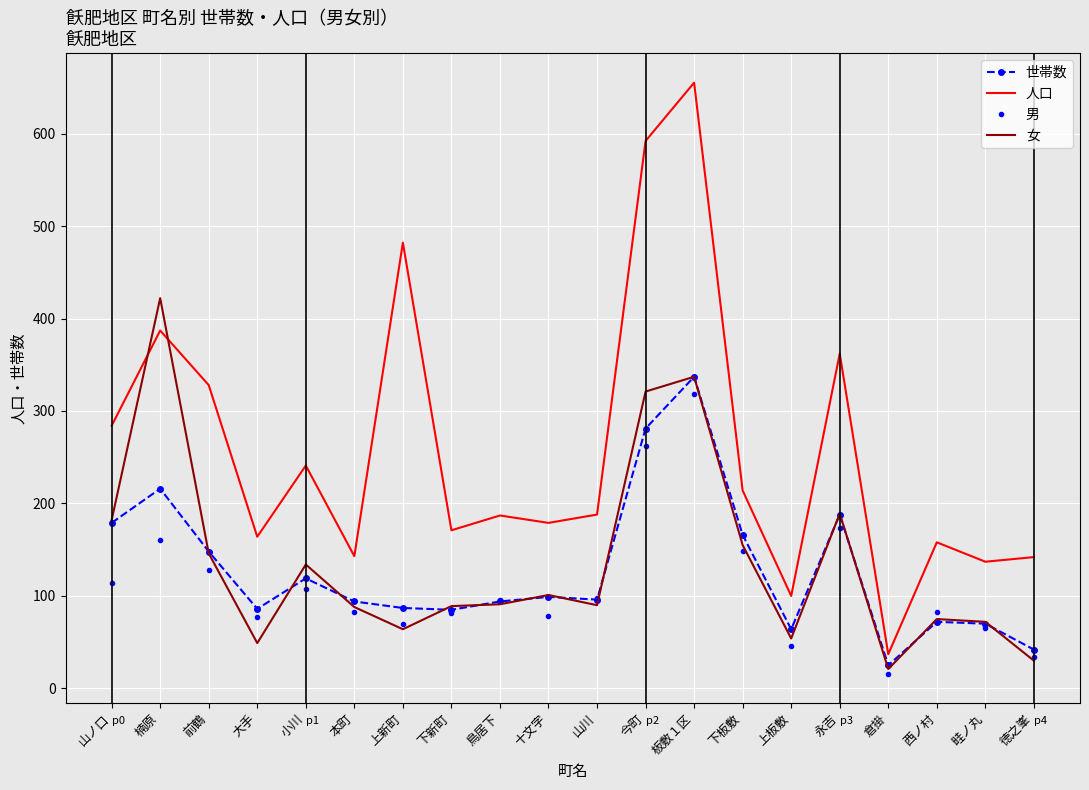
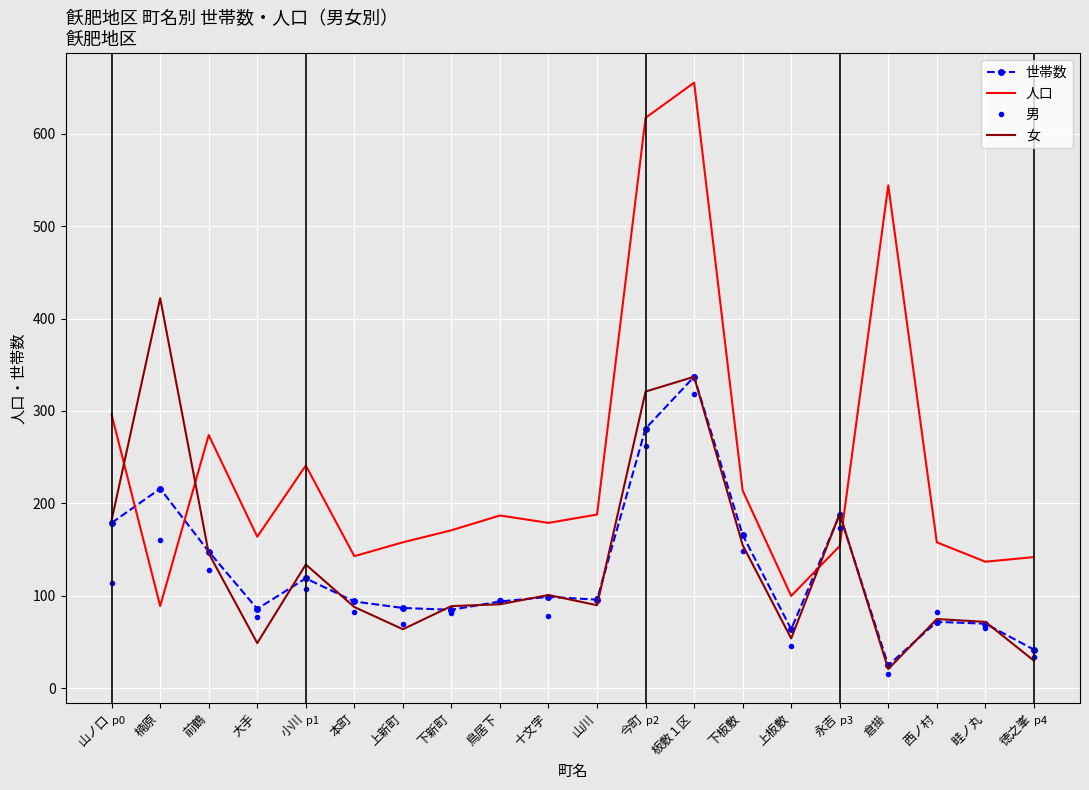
人口, 山ノ口: 280 -> 300
人口, 楠原: 390 -> 90
人口, 前鶴: 330 -> 270
人口, 上新町: 480 -> 160
人口, 今町: 590 -> 620
人口, 永吉: 360 -> 150
人口, 倉掛: 40 -> 540
